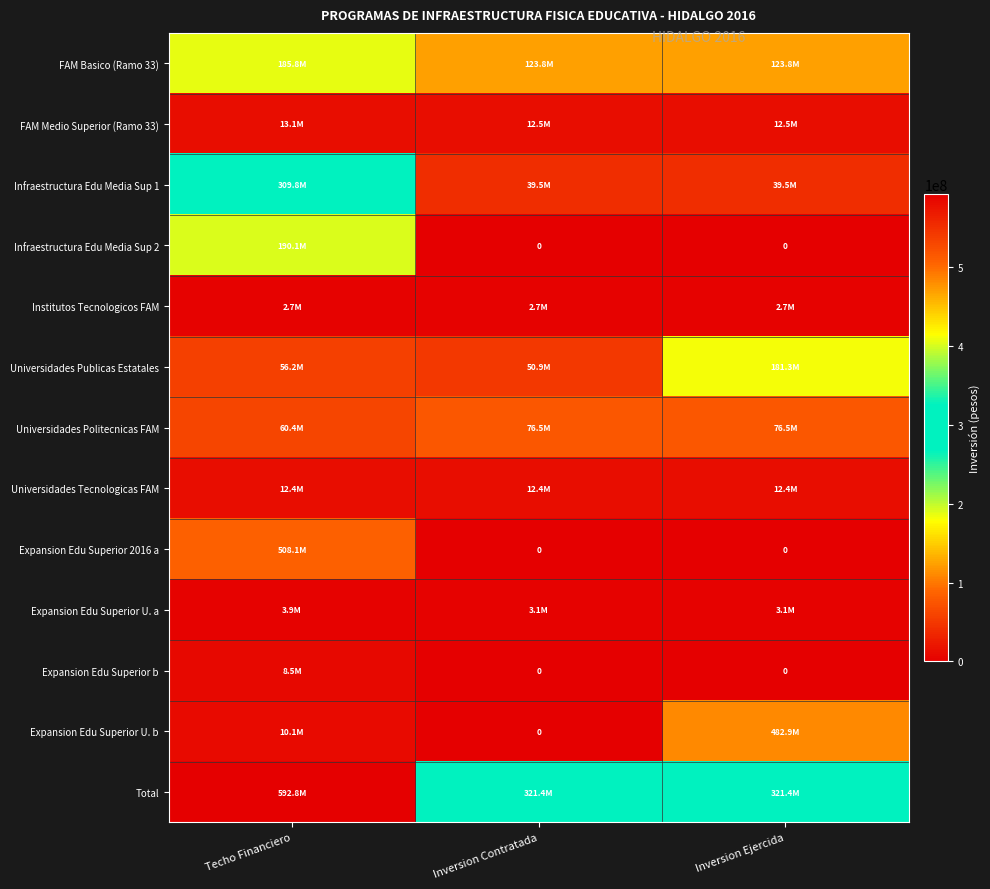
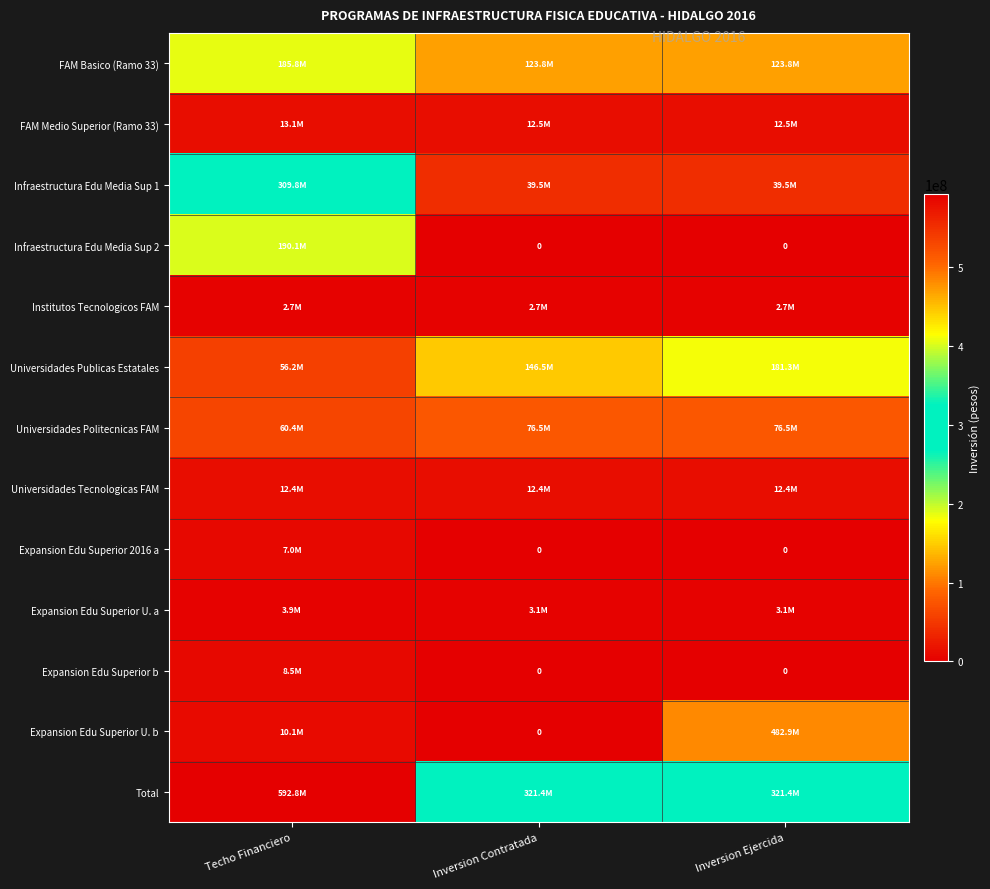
Universidades Publicas Estatales, Inversion Contratada: 50.9M -> 146.5M
Expansion Edu Superior 2016 a, Techo Financiero: 508.1M -> 7.0M
